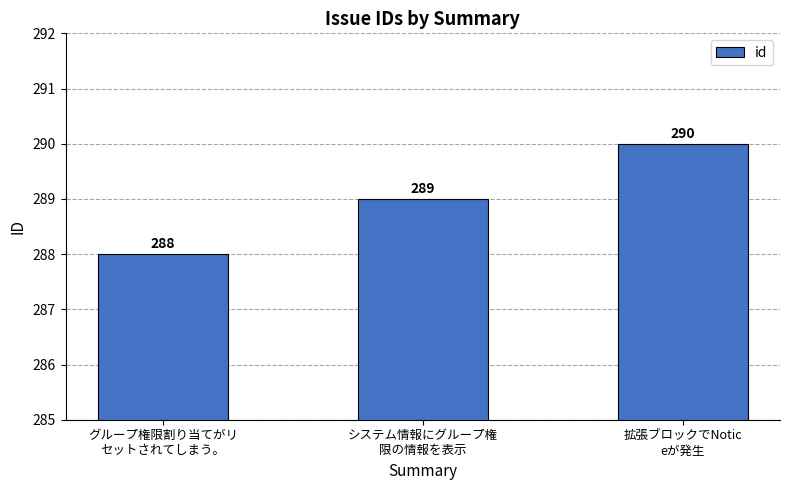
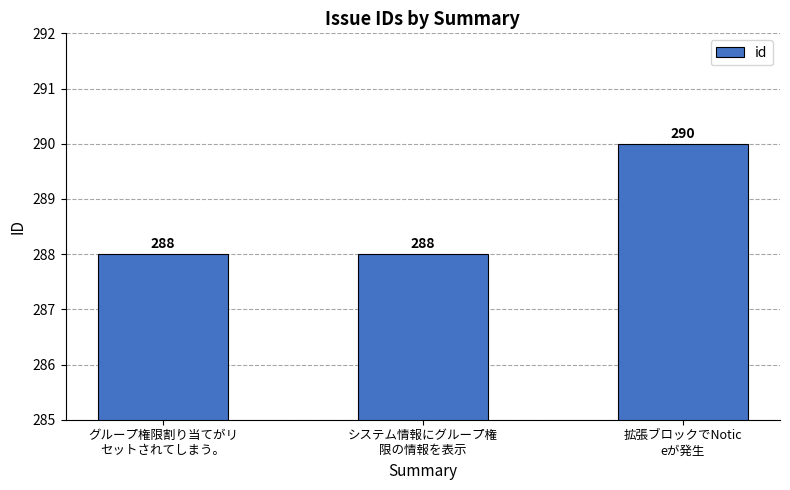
システム情報にグループ権 限の情報を表示: 289 -> 288
